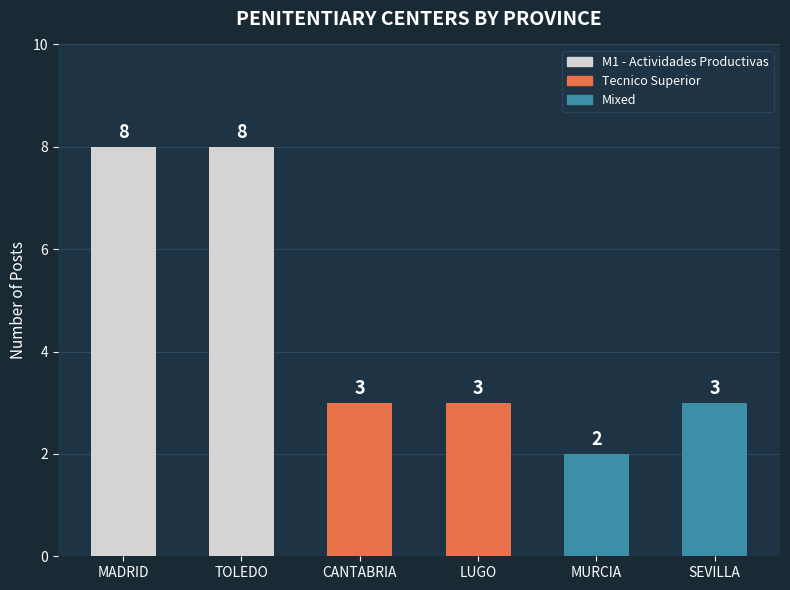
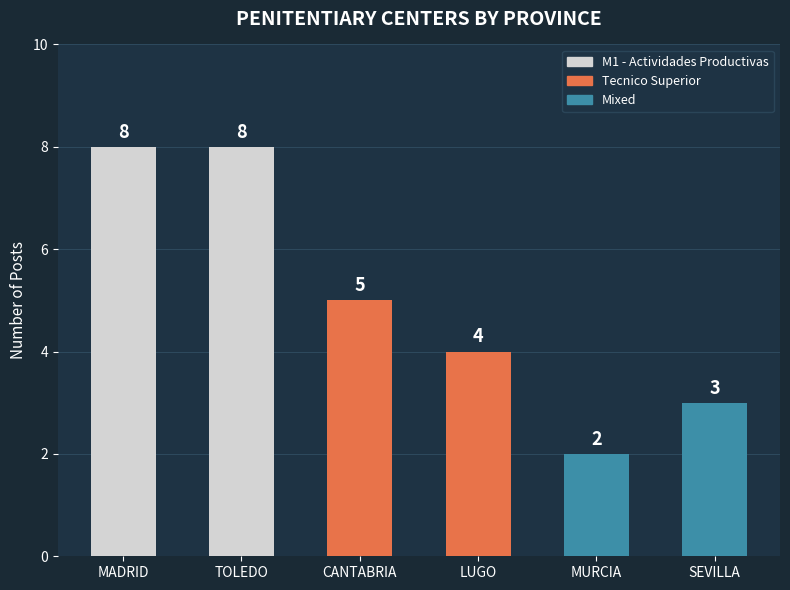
CANTABRIA: 3 -> 5
LUGO: 3 -> 4
